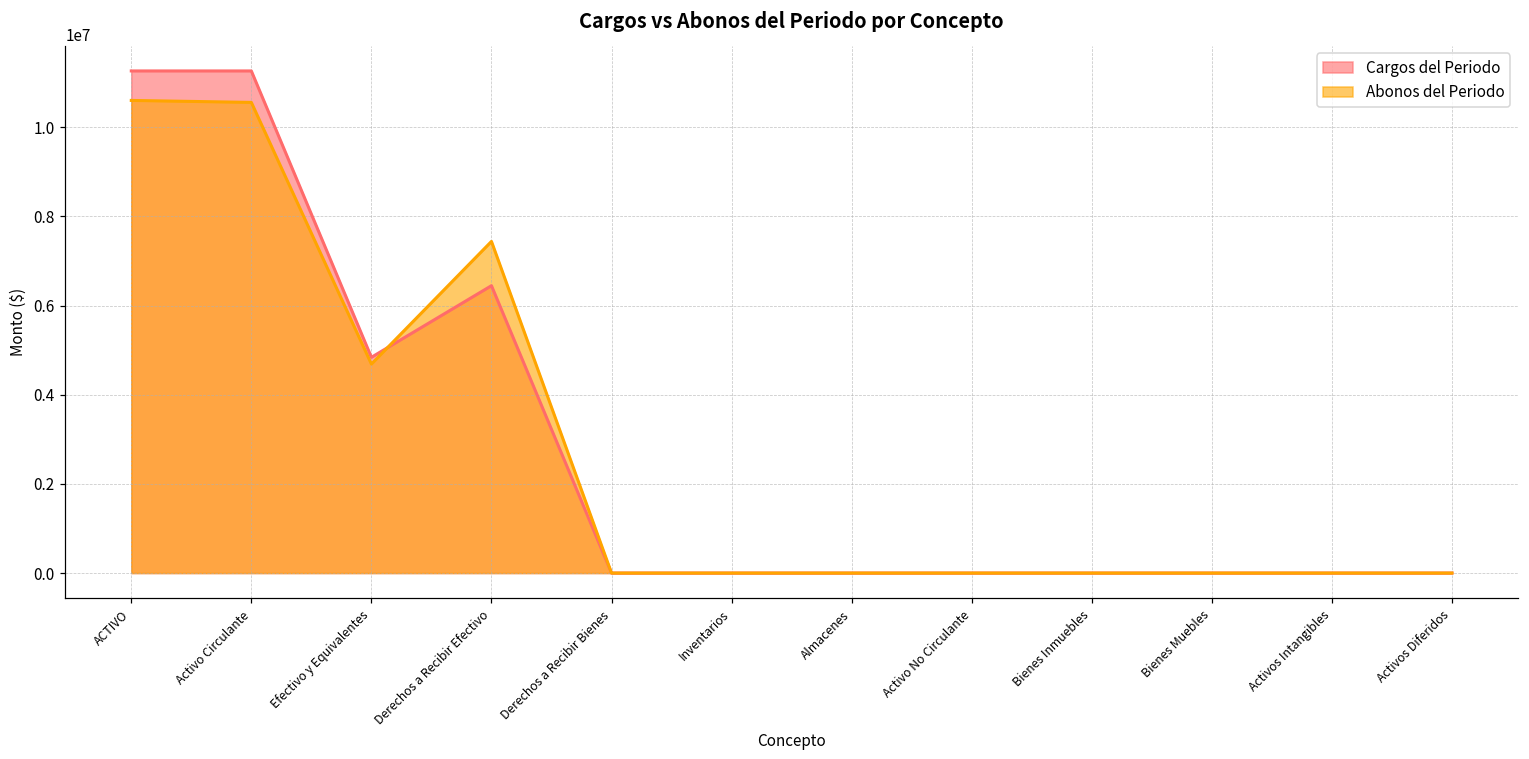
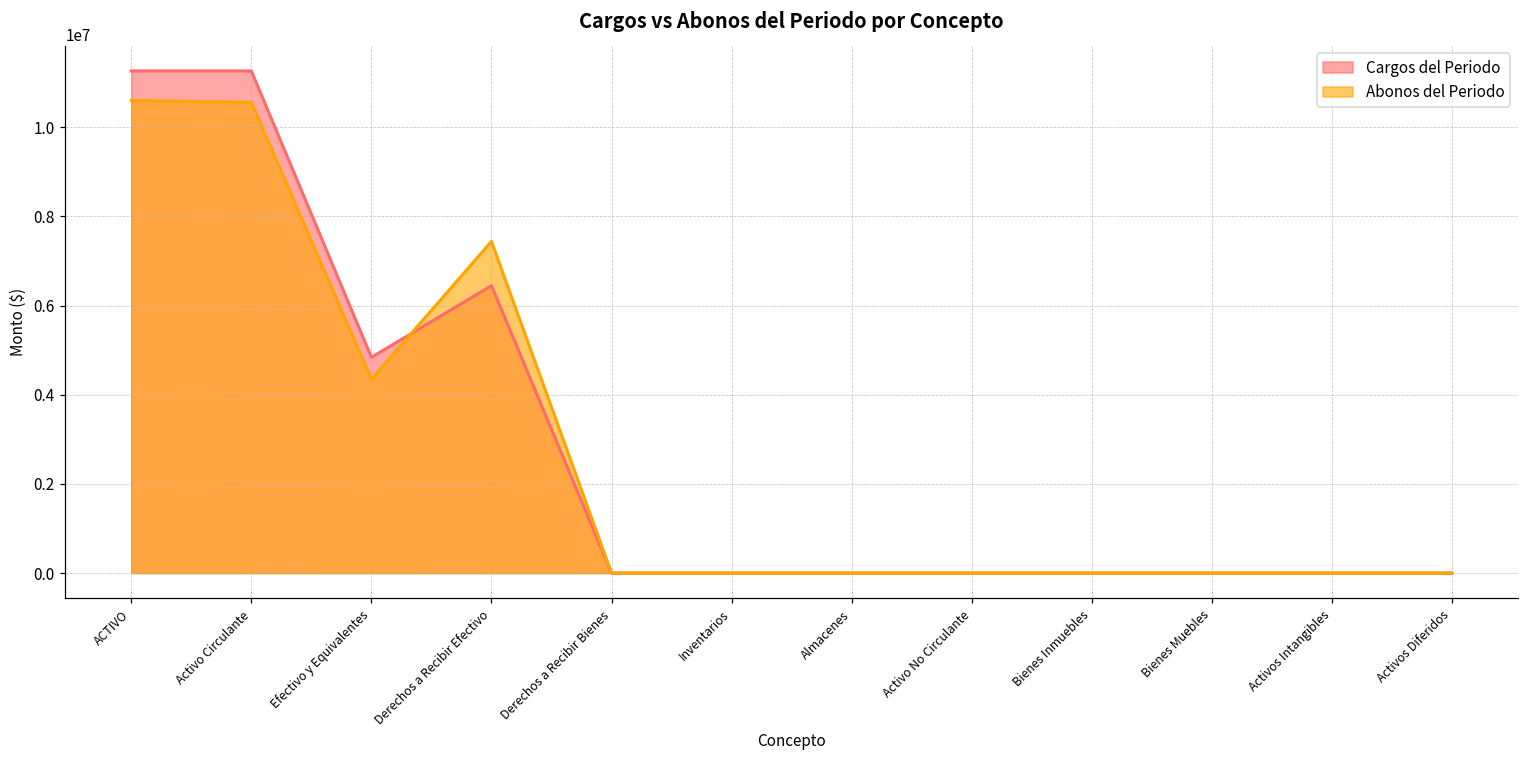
Abonos del Periodo, Efectivo y Equivalentes: 4700000 -> 4300000
